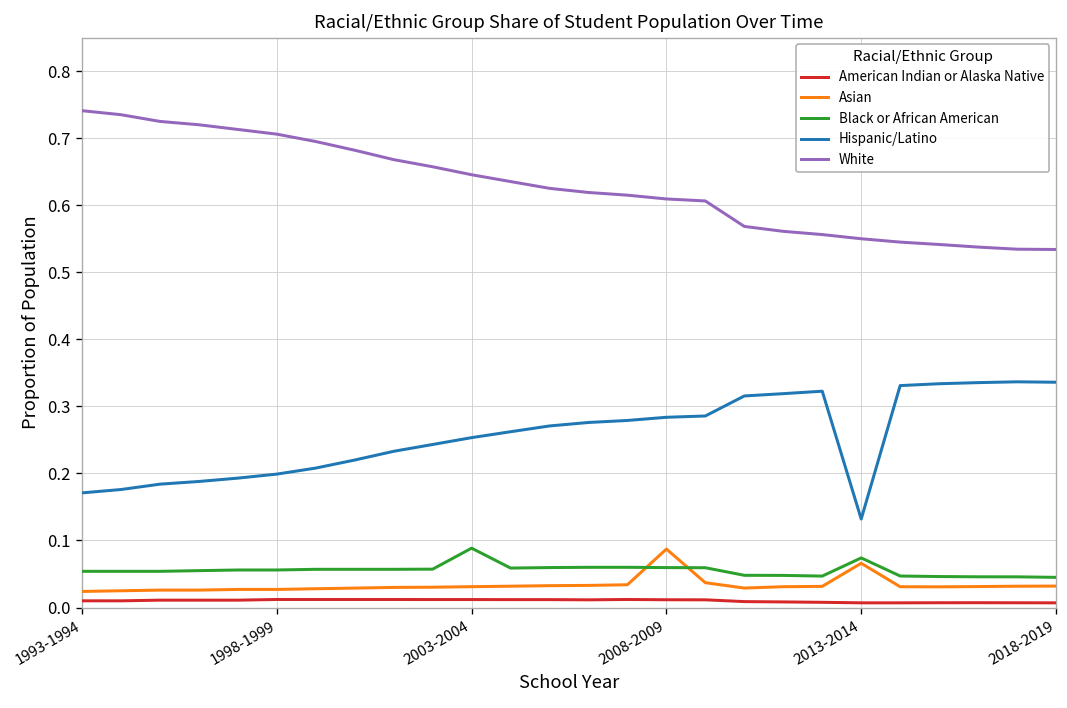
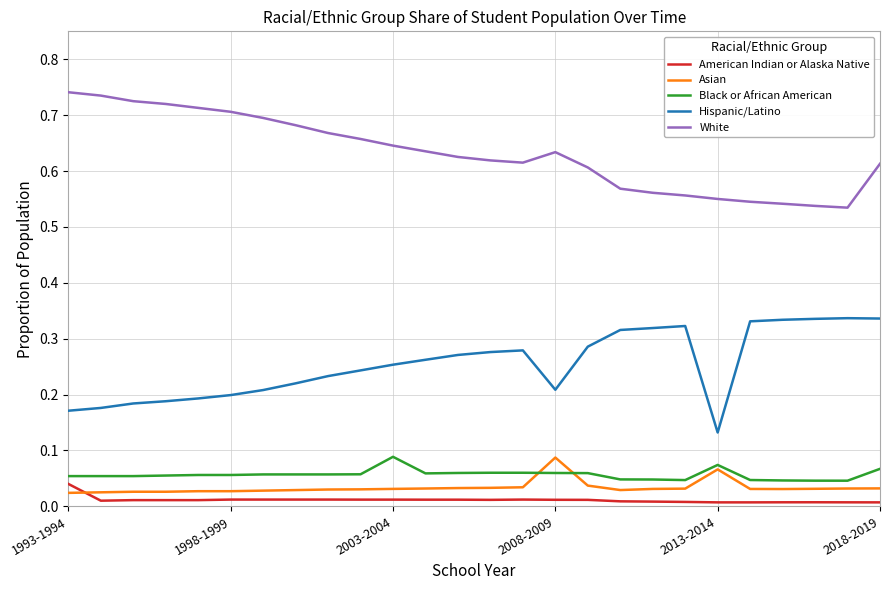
American Indian or Alaska Native, 1993-1994: 0.01 -> 0.04
Hispanic/Latino, 2008-2009: 0.28 -> 0.21
White, 2008-2009: 0.61 -> 0.63
Black or African American, 2018-2019: 0.05 -> 0.07
White, 2018-2019: 0.53 -> 0.61
